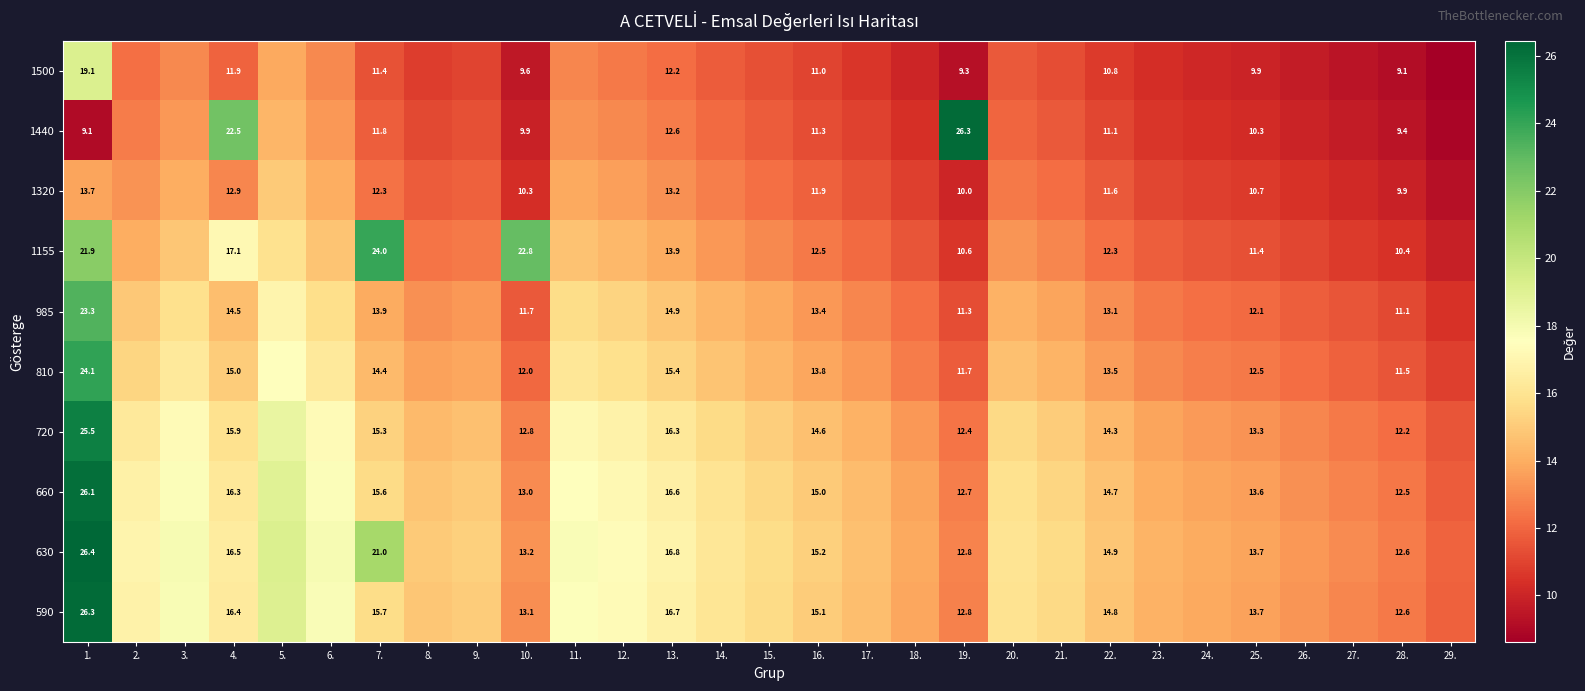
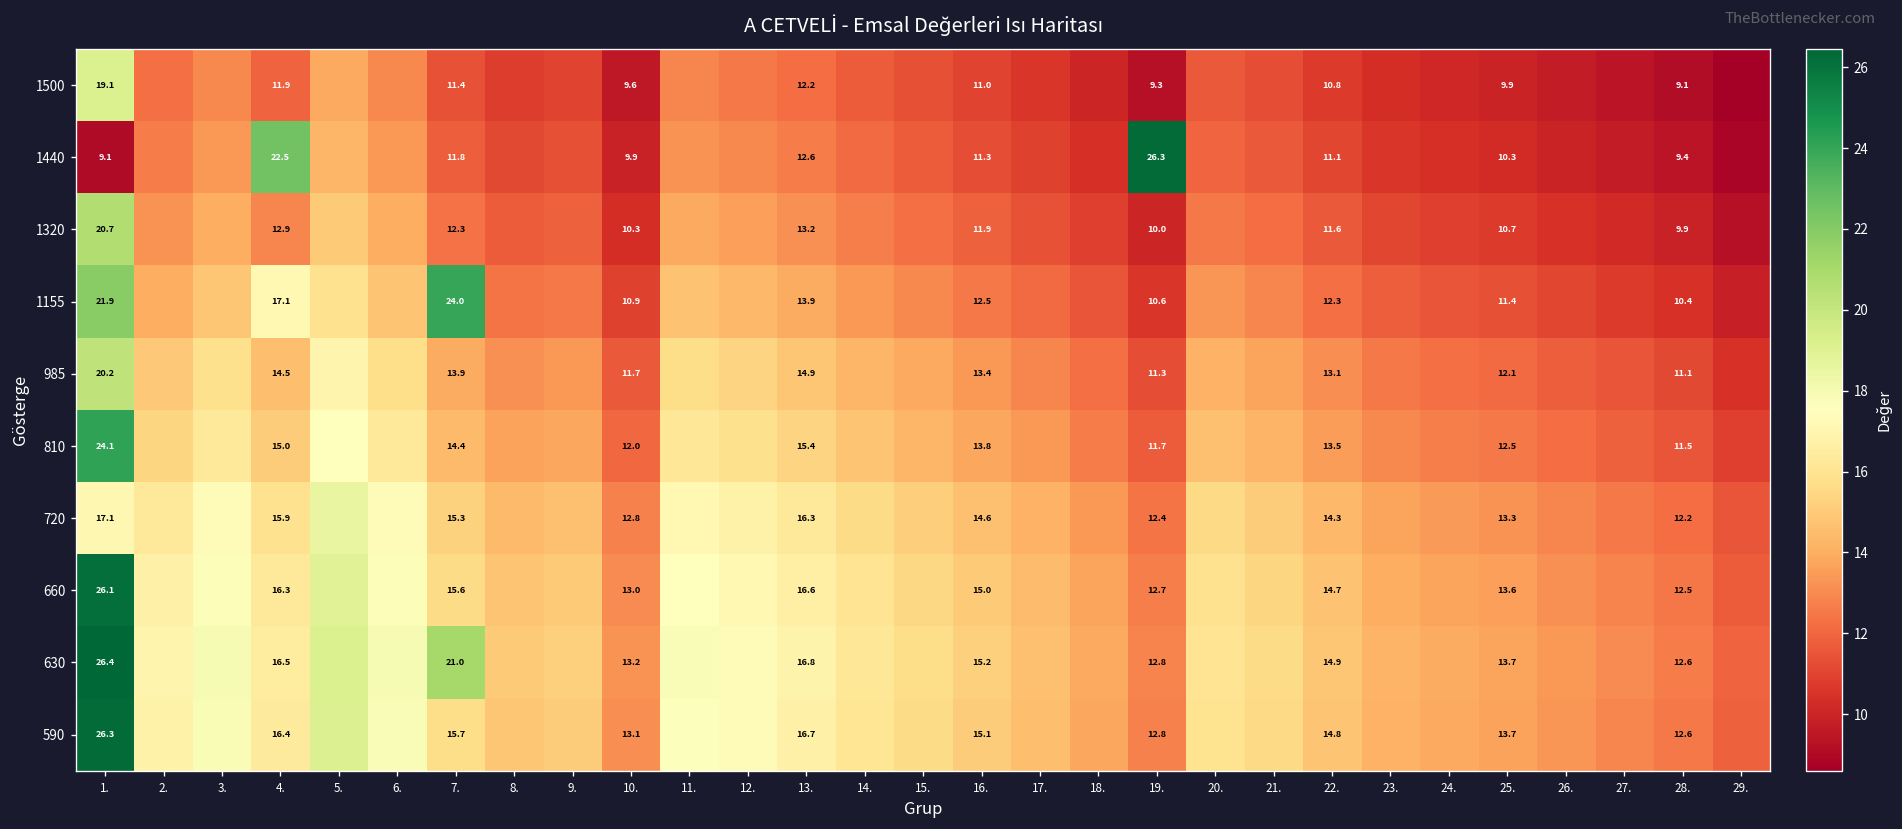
1320, 1.: 13.7 -> 20.7
1155, 10.: 22.8 -> 10.9
985, 1.: 23.3 -> 20.2
720, 1.: 25.5 -> 17.1
